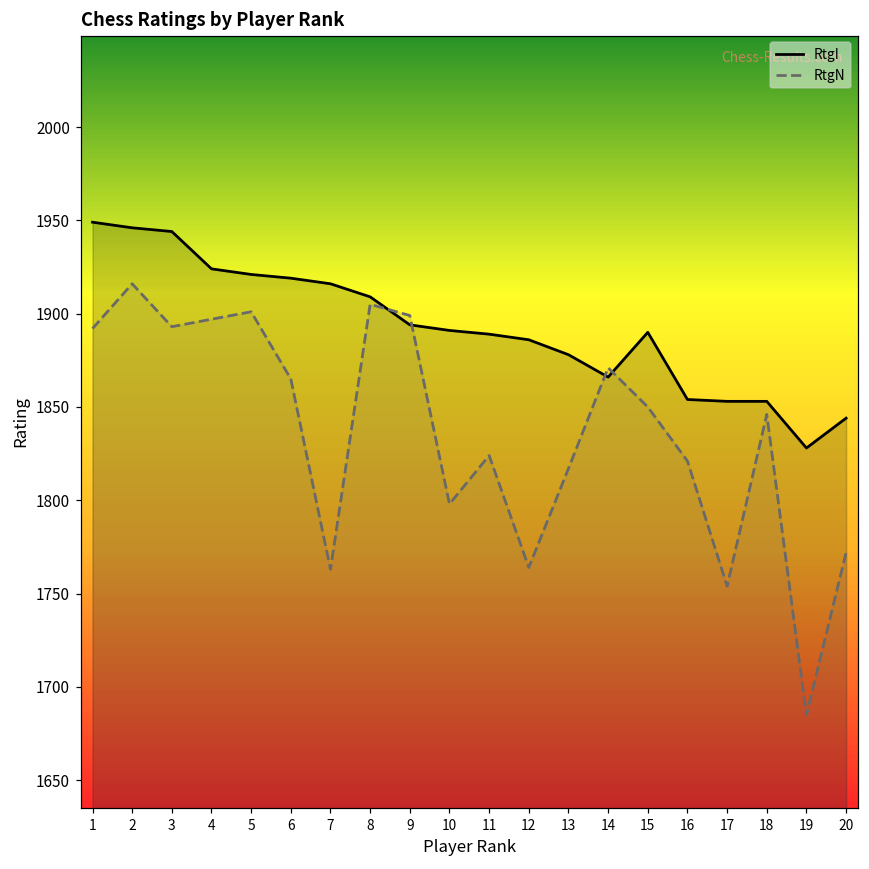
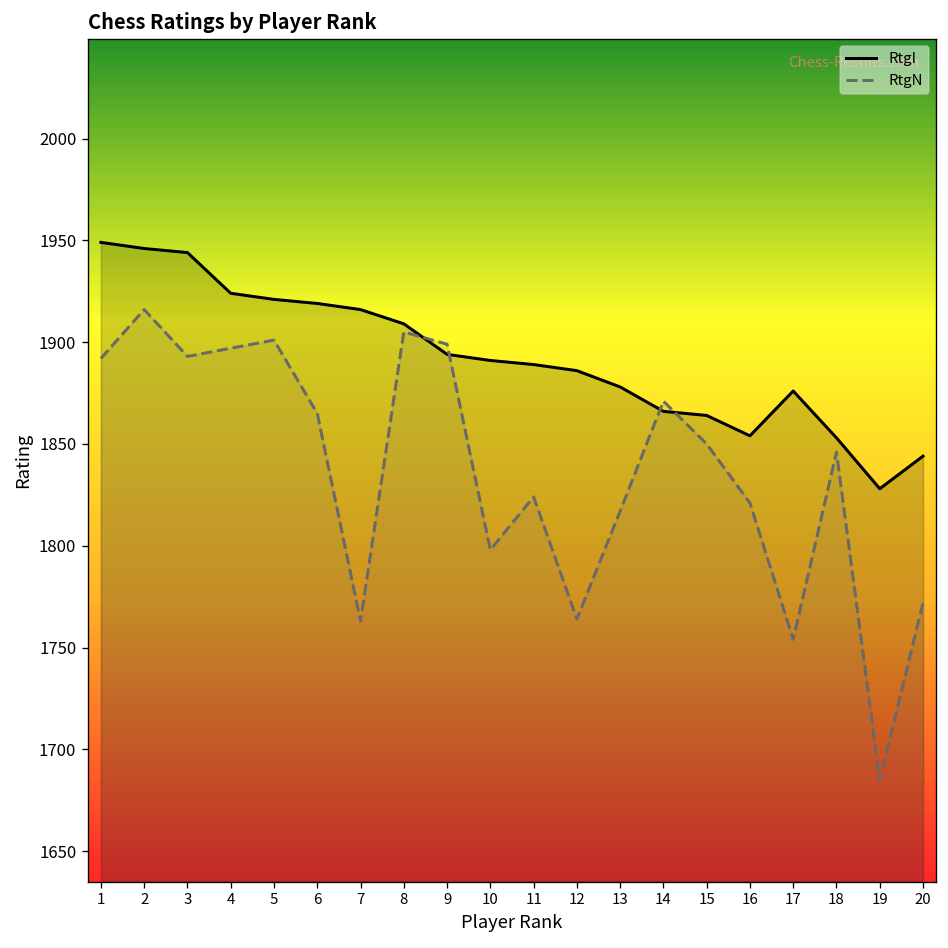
RtgI, 15: 1890 -> 1864
RtgI, 17: 1853 -> 1876
